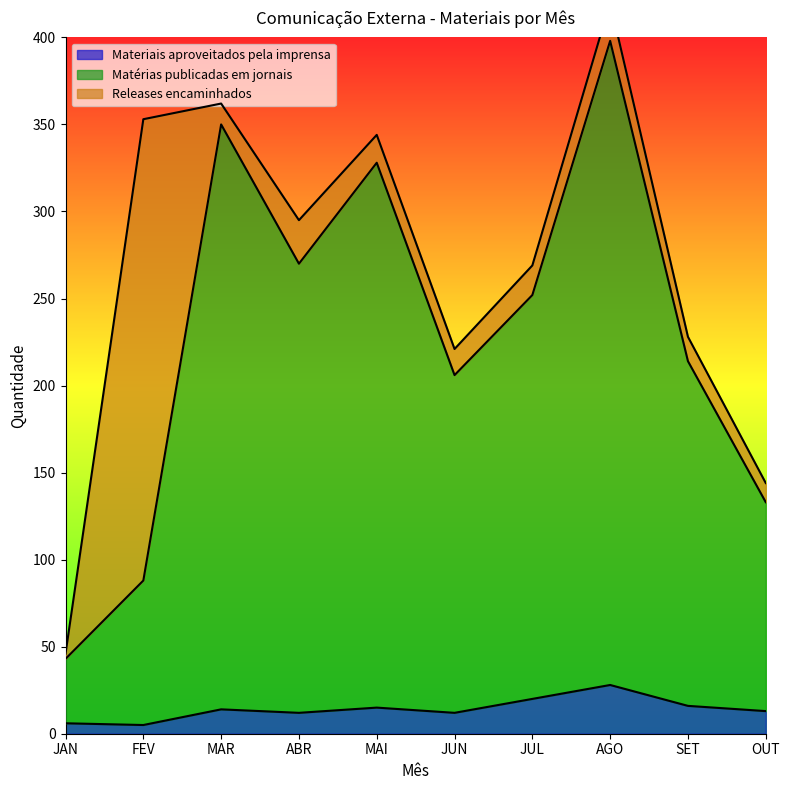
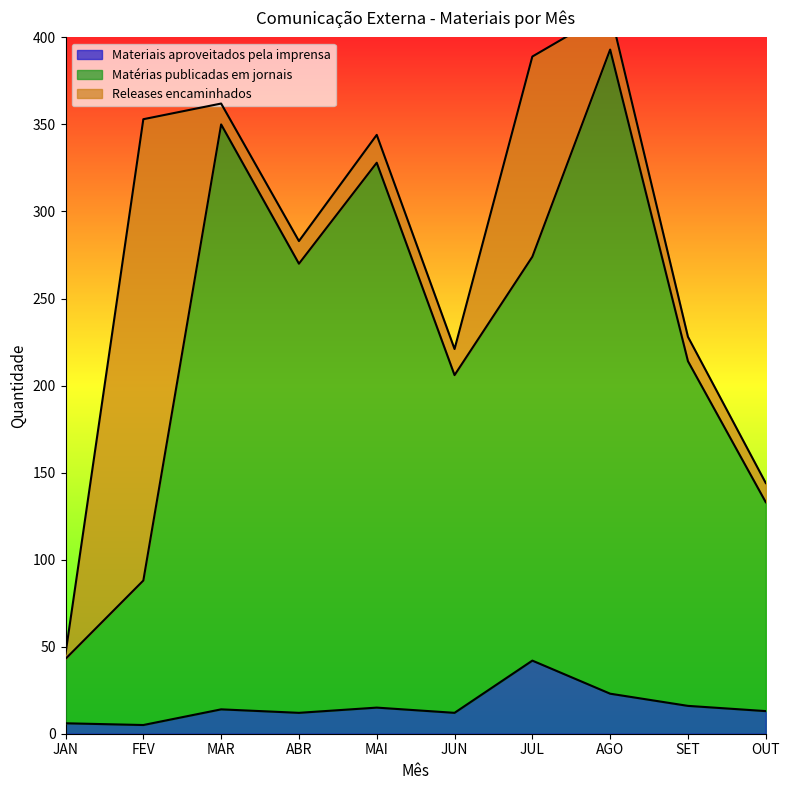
Releases encaminhados, ABR: 25 -> 13
Materiais aproveitados pela imprensa, JUL: 20 -> 42
Releases encaminhados, JUL: 17 -> 115
Materiais aproveitados pela imprensa, AGO: 28 -> 23
